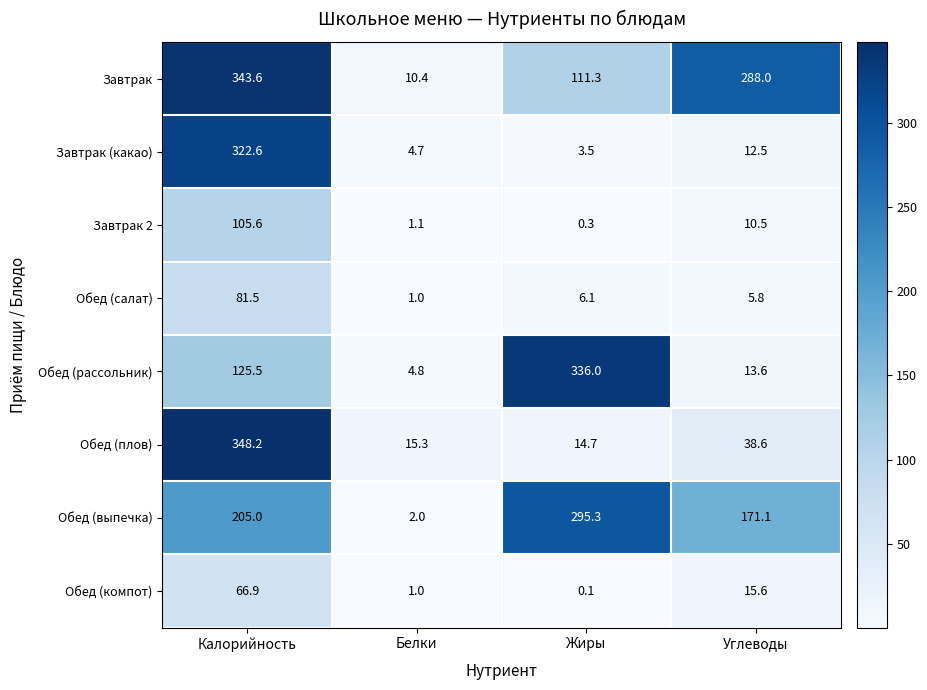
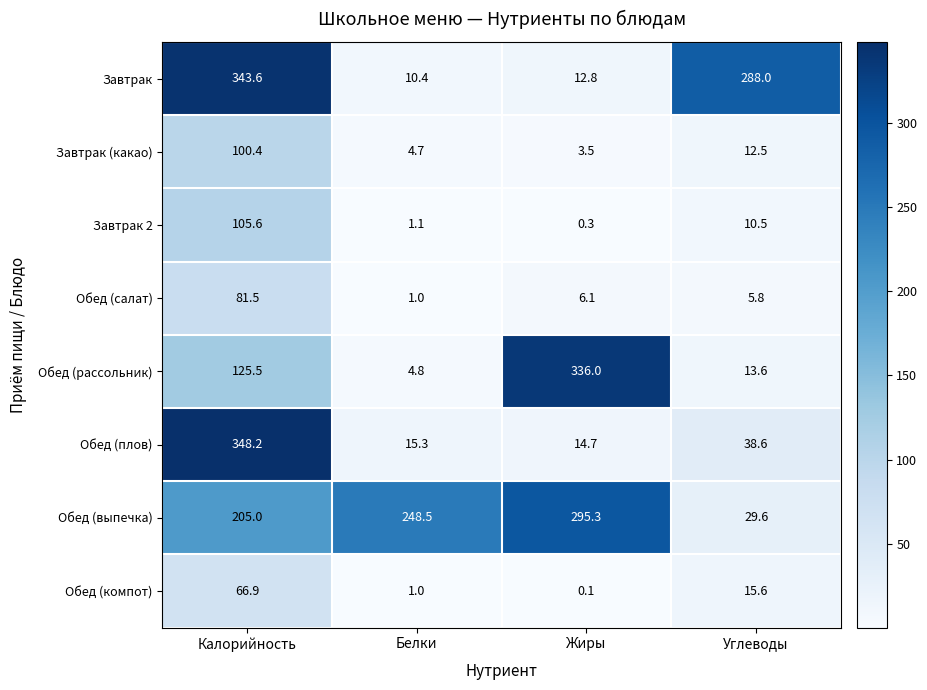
Завтрак, Жиры: 111.3 -> 12.8
Завтрак (какао), Калорийность: 322.6 -> 100.4
Обед (выпечка), Белки: 2.0 -> 248.5
Обед (выпечка), Углеводы: 171.1 -> 29.6
